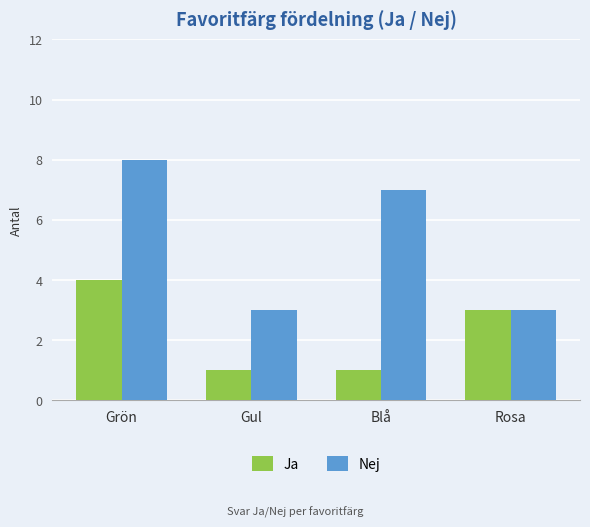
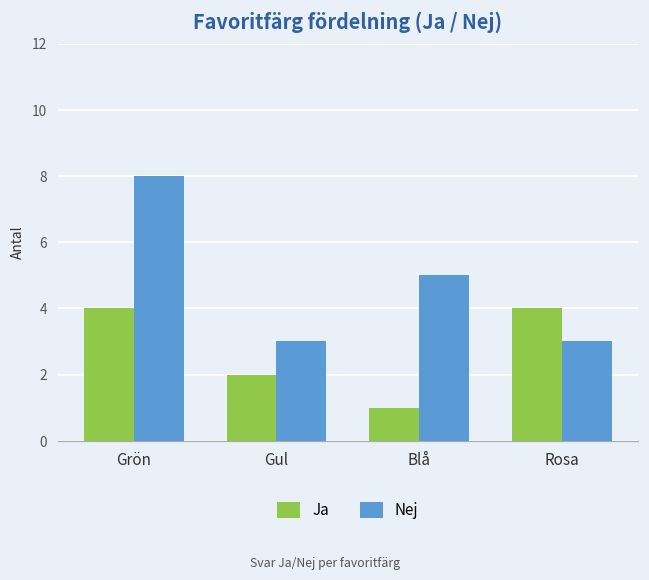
Ja, Gul: 1 -> 2
Nej, Blå: 7 -> 5
Ja, Rosa: 3 -> 4
